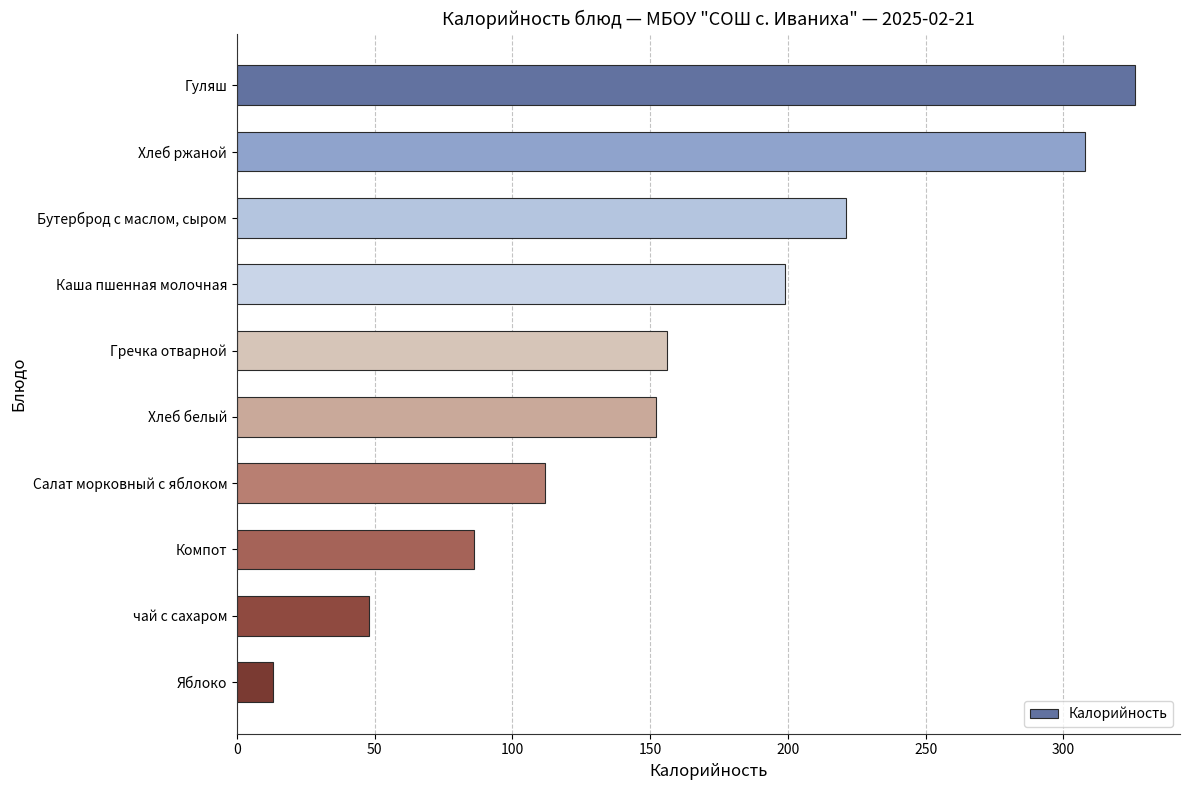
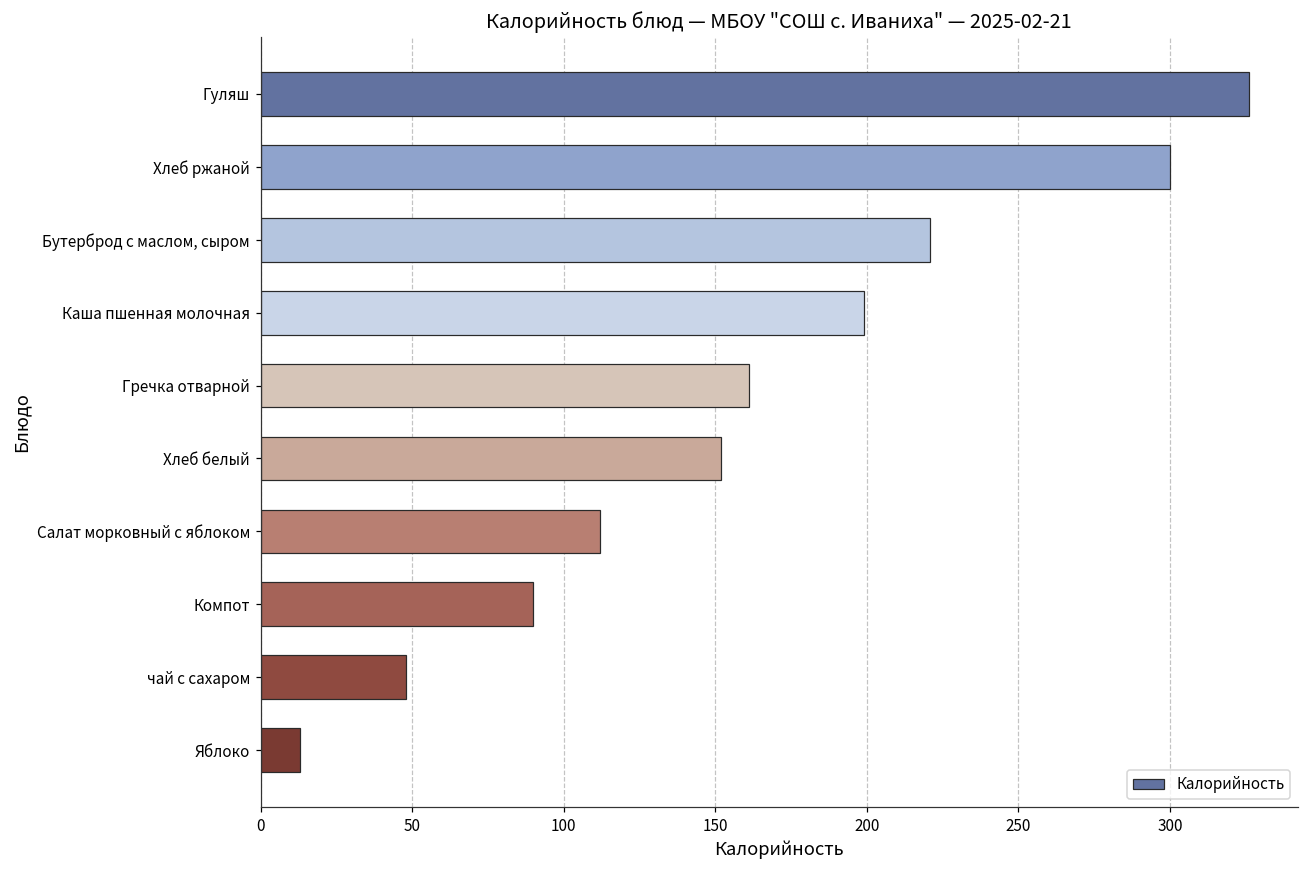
Хлеб ржаной: 308 -> 300
Гречка отварной: 156 -> 161
Компот: 86 -> 90
